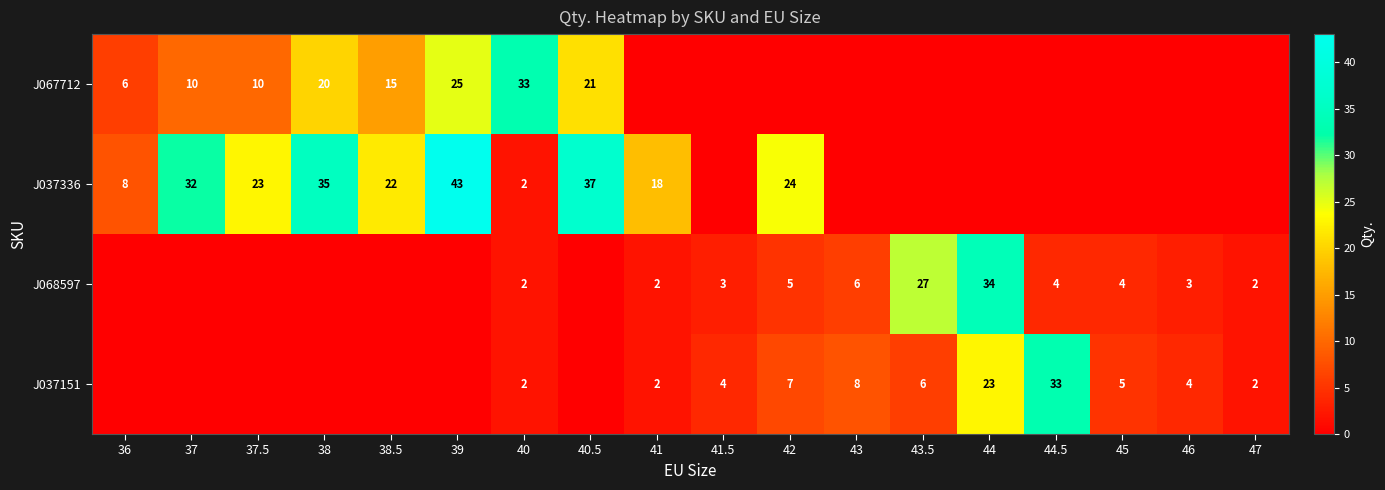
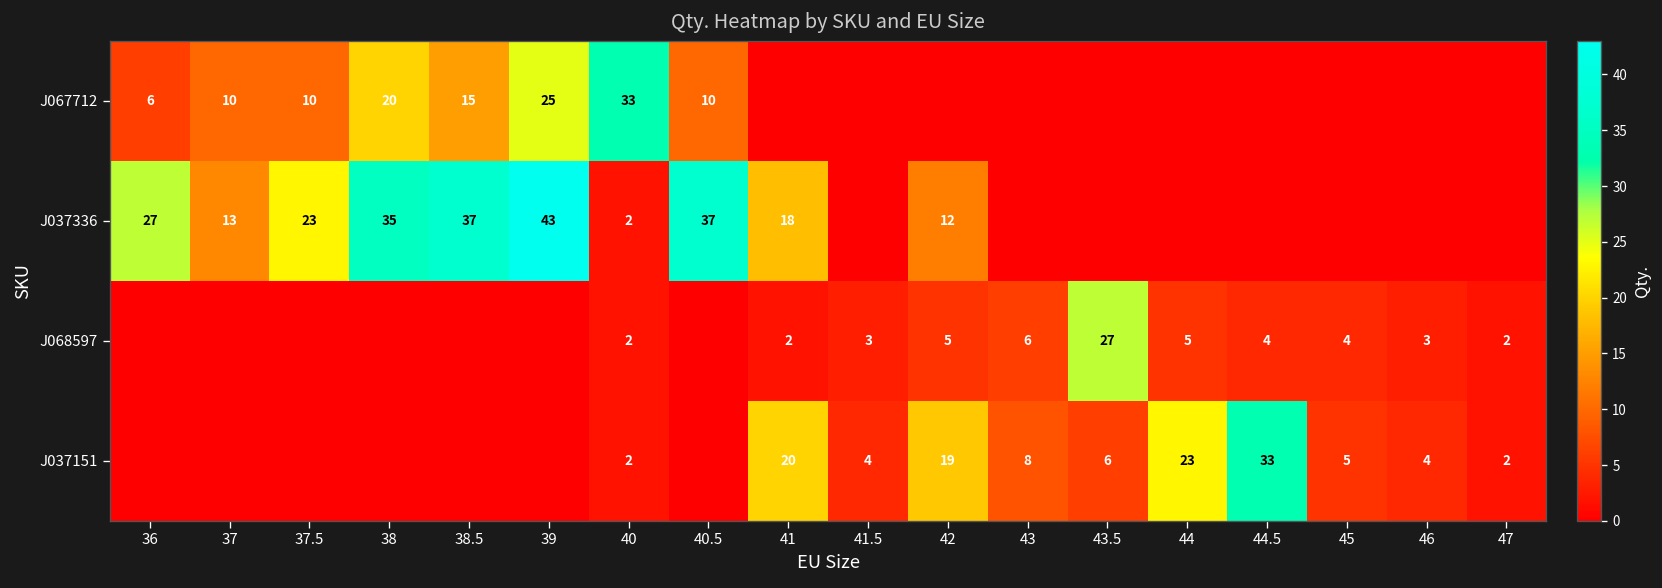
J067712, 40.5: 21 -> 10
J037336, 36: 8 -> 27
J037336, 37: 32 -> 13
J037336, 38.5: 22 -> 37
J037336, 42: 24 -> 12
J068597, 44: 34 -> 5
J037151, 41: 2 -> 20
J037151, 42: 7 -> 19
